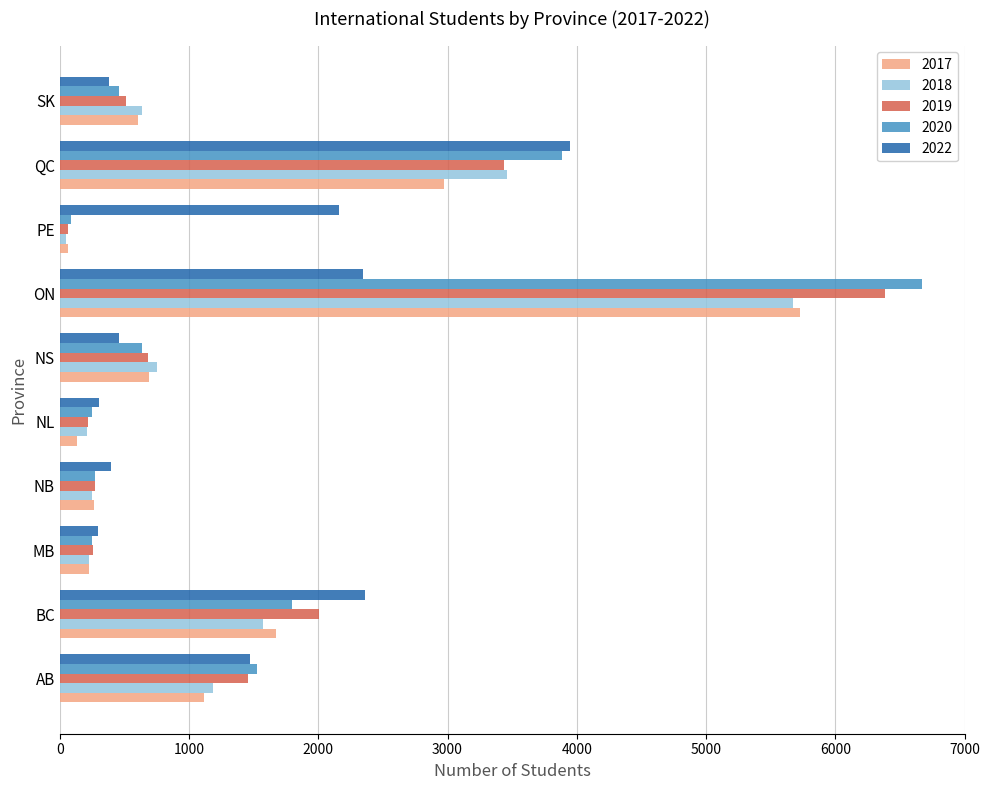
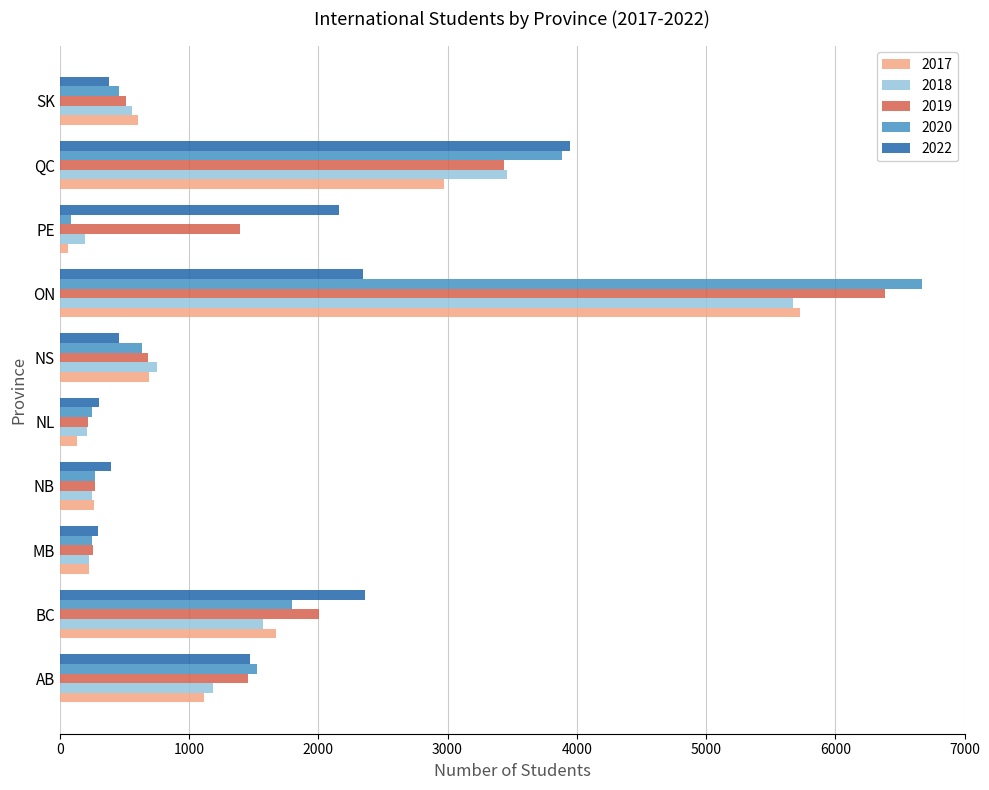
2018, SK: 640 -> 560
2019, PE: 70 -> 1400
2018, PE: 50 -> 200
